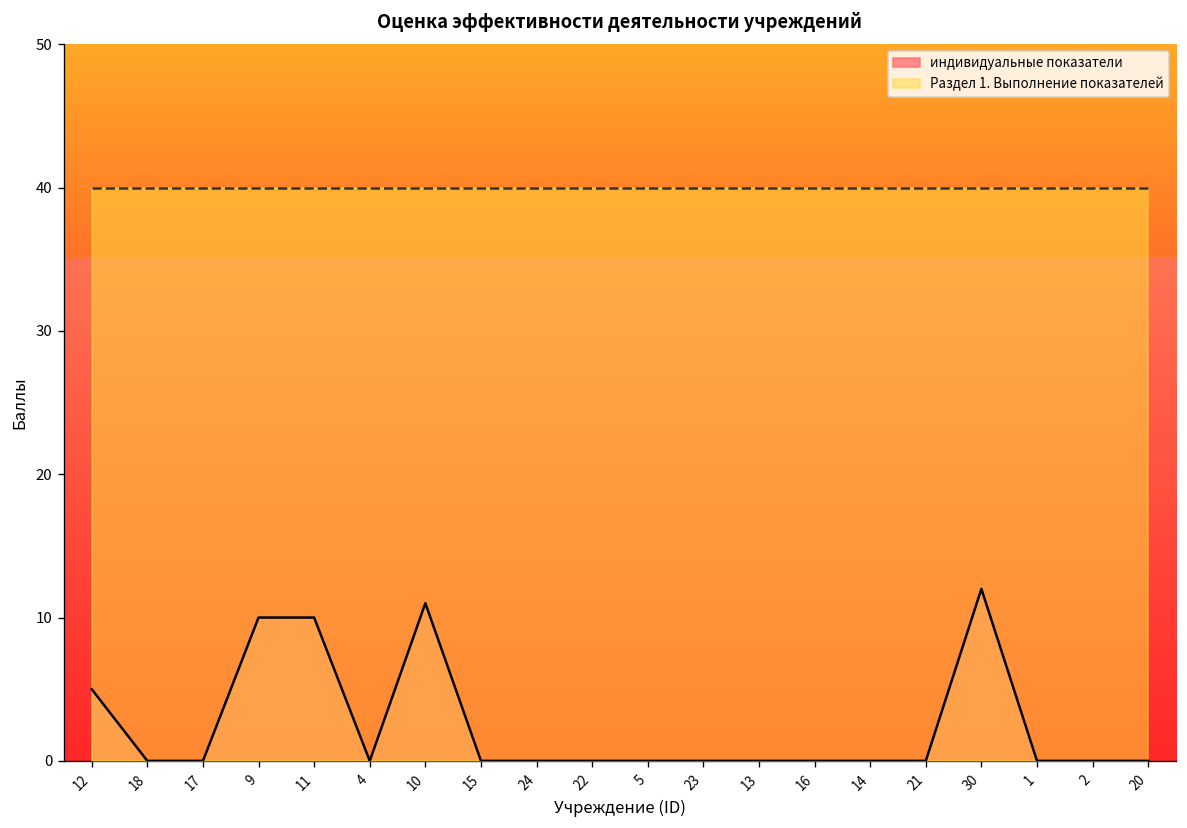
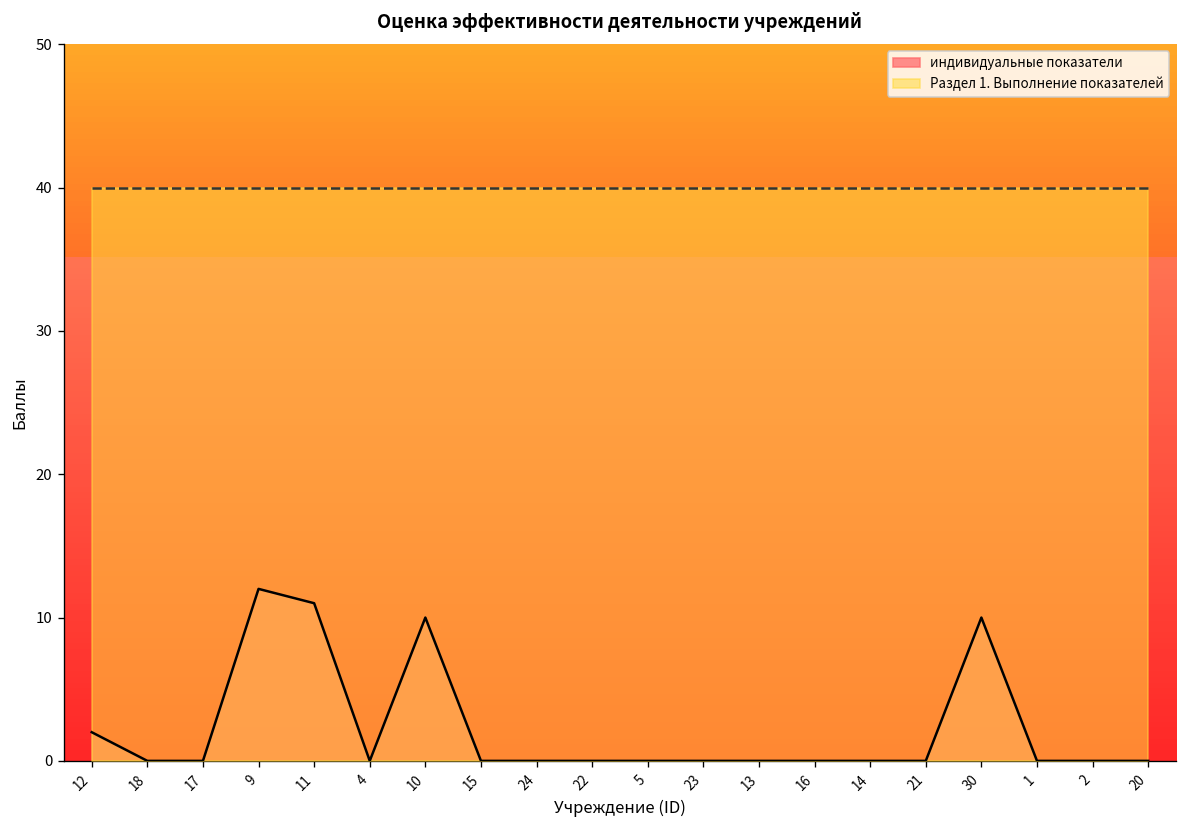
индивидуальные показатели, 12: 5 -> 2
индивидуальные показатели, 9: 10 -> 12
индивидуальные показатели, 11: 10 -> 11
индивидуальные показатели, 10: 11 -> 10
индивидуальные показатели, 30: 12 -> 10
